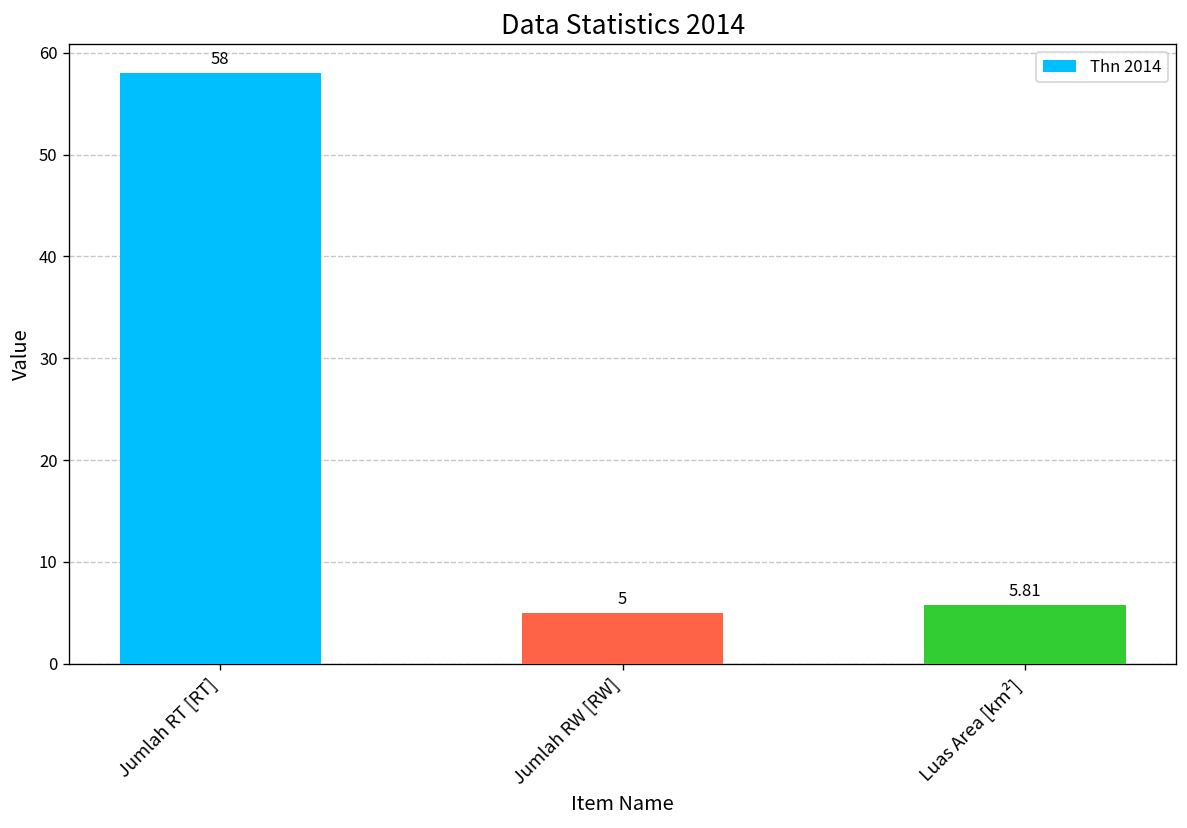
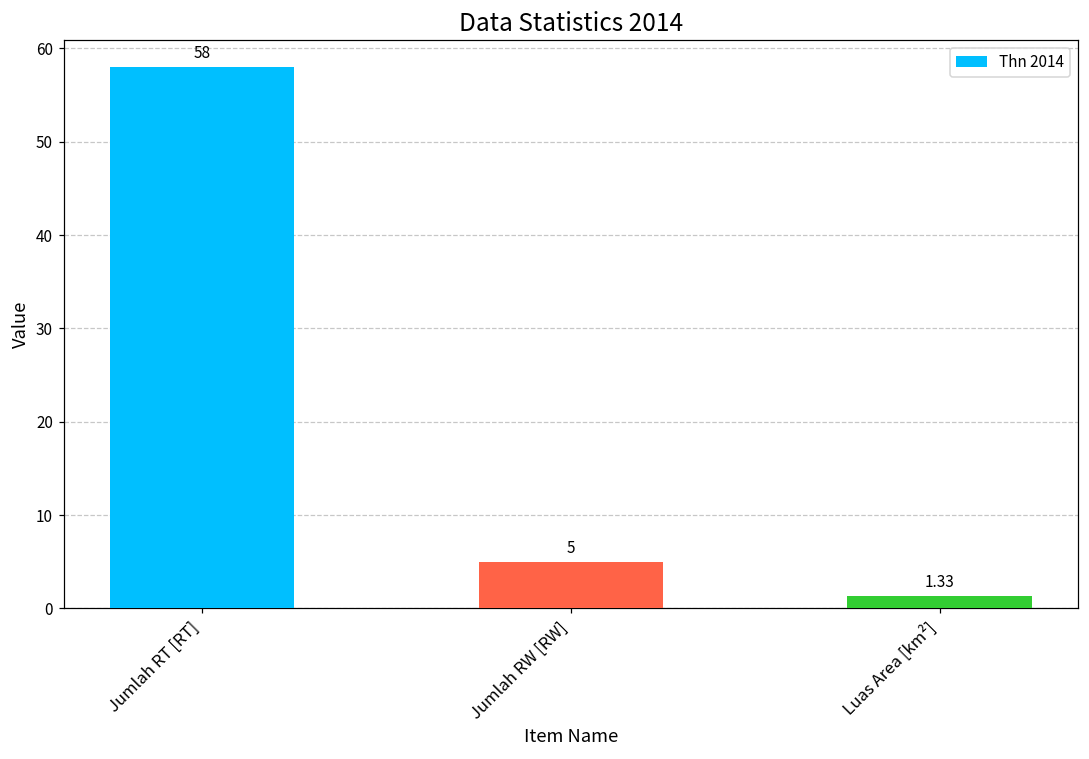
Luas Area [km²]: 5.81 -> 1.33
